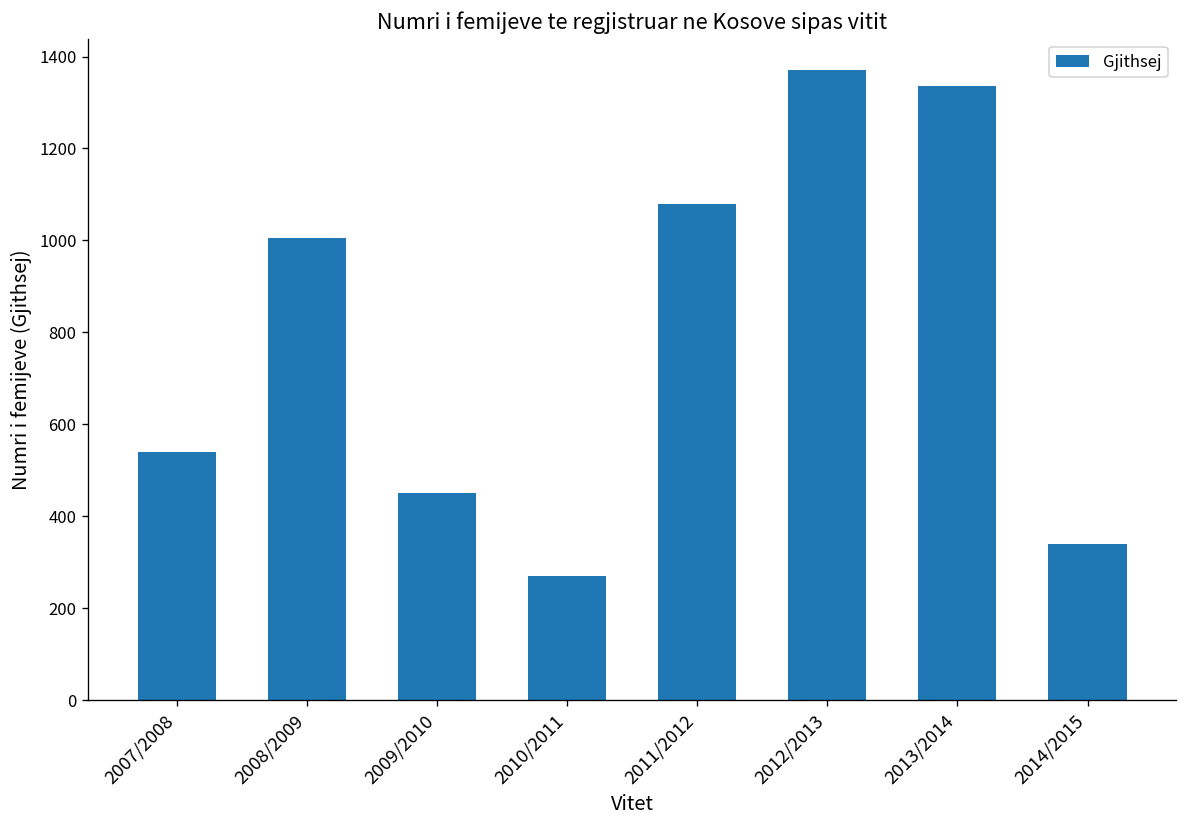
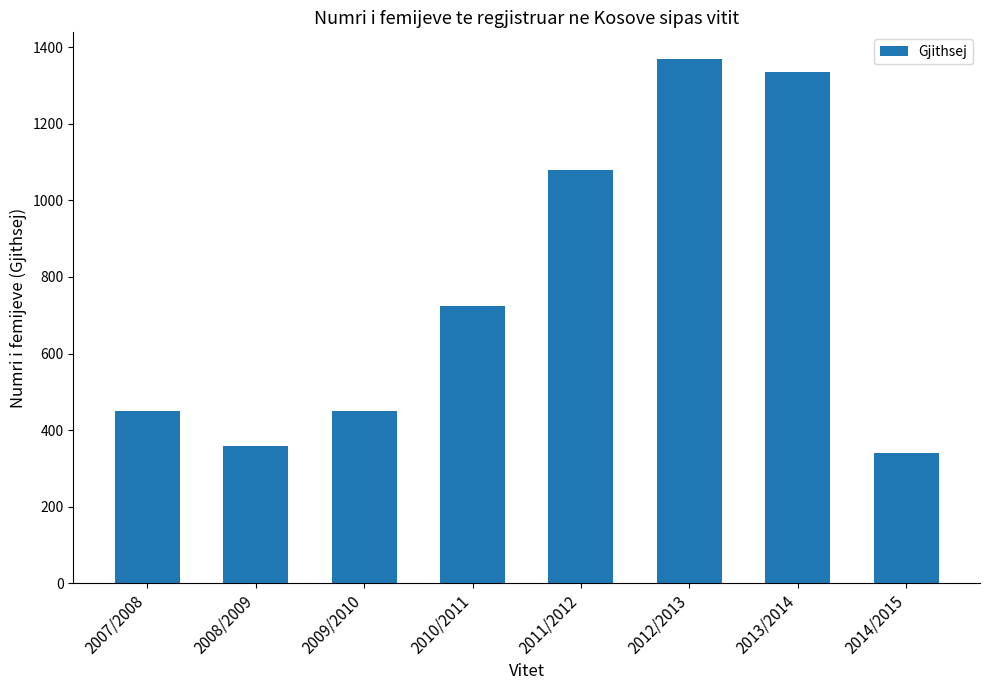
2007/2008: 540 -> 450
2008/2009: 1010 -> 360
2010/2011: 270 -> 730
